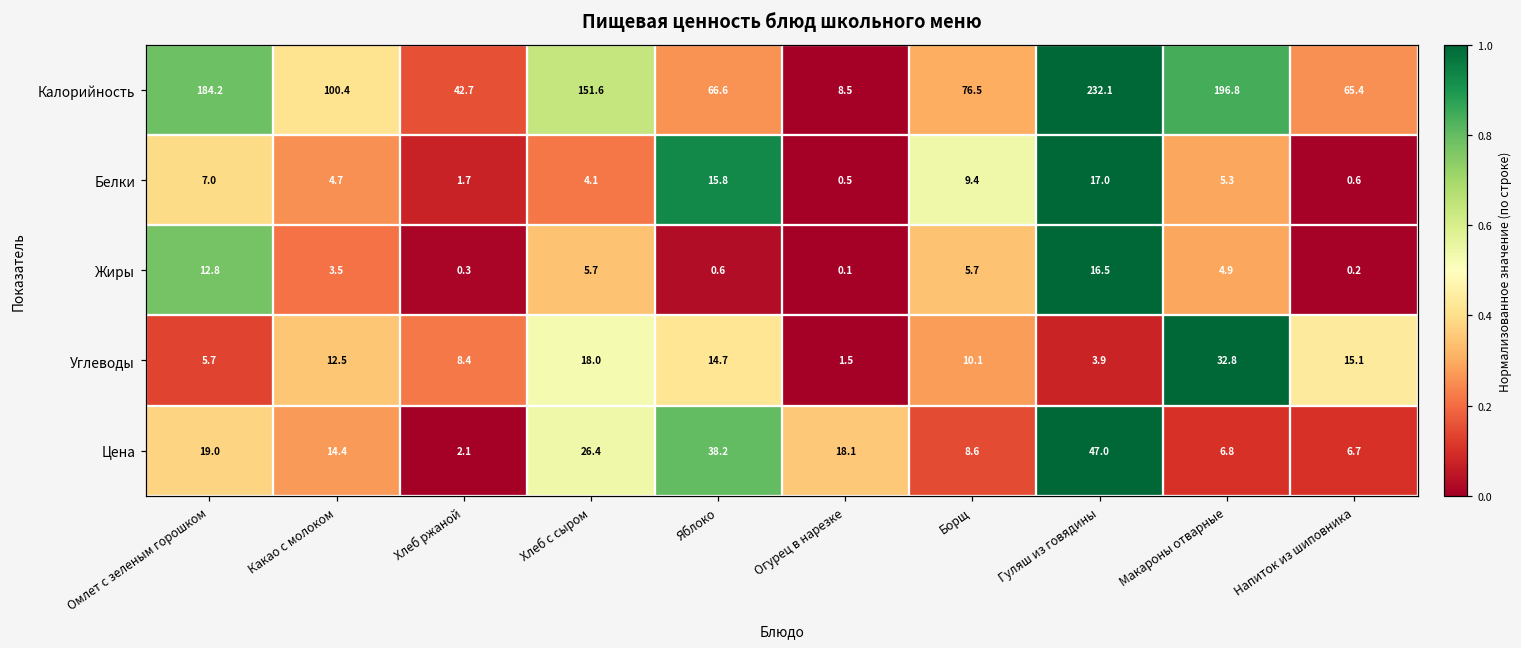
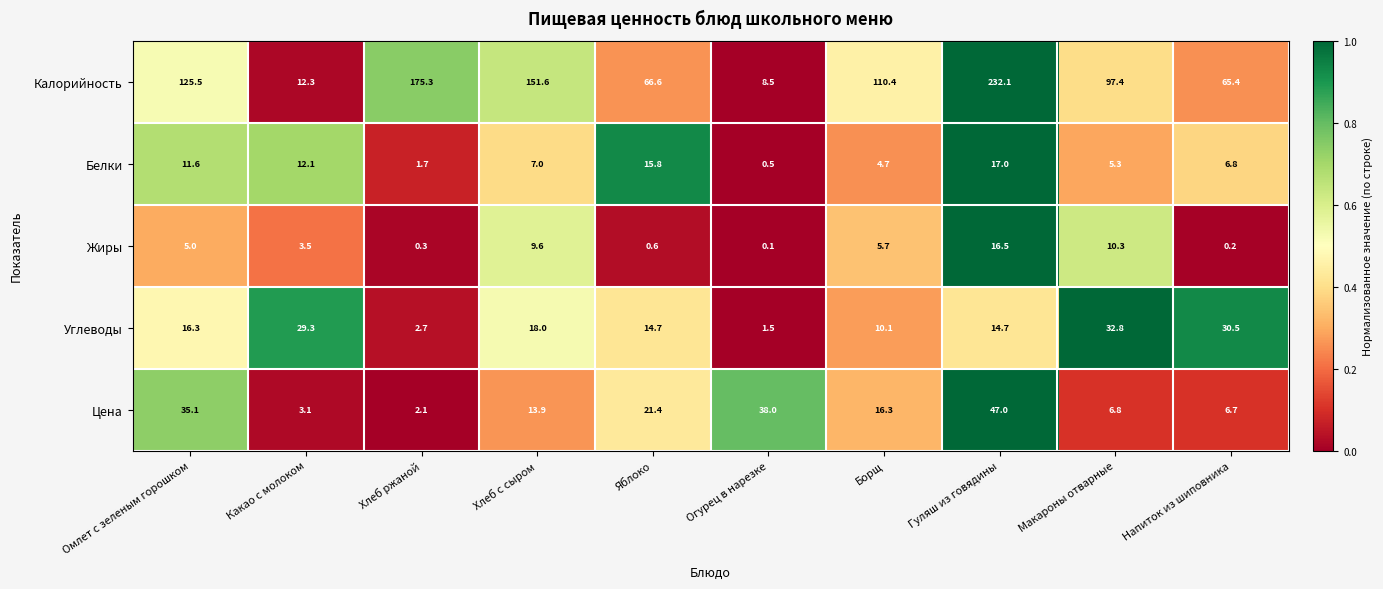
Калорийность, Омлет с зеленым горошком: 184.2 -> 125.5
Калорийность, Какао с молоком: 100.4 -> 12.3
Калорийность, Хлеб ржаной: 42.7 -> 175.3
Калорийность, Борщ: 76.5 -> 110.4
Калорийность, Макароны отварные: 196.8 -> 97.4
Белки, Омлет с зеленым горошком: 7.0 -> 11.6
Белки, Какао с молоком: 4.7 -> 12.1
Белки, Хлеб с сыром: 4.1 -> 7.0
Белки, Борщ: 9.4 -> 4.7
Белки, Напиток из шиповника: 0.6 -> 6.8
Жиры, Омлет с зеленым горошком: 12.8 -> 5.0
Жиры, Хлеб с сыром: 5.7 -> 9.6
Жиры, Макароны отварные: 4.9 -> 10.3
Углеводы, Омлет с зеленым горошком: 5.7 -> 16.3
Углеводы, Какао с молоком: 12.5 -> 29.3
Углеводы, Хлеб ржаной: 8.4 -> 2.7
Углеводы, Гуляш из говядины: 3.9 -> 14.7
Углеводы, Напиток из шиповника: 15.1 -> 30.5
Цена, Омлет с зеленым горошком: 19.0 -> 35.1
Цена, Какао с молоком: 14.4 -> 3.1
Цена, Хлеб с сыром: 26.4 -> 13.9
Цена, Яблоко: 38.2 -> 21.4
Цена, Огурец в нарезке: 18.1 -> 38.0
Цена, Борщ: 8.6 -> 16.3
